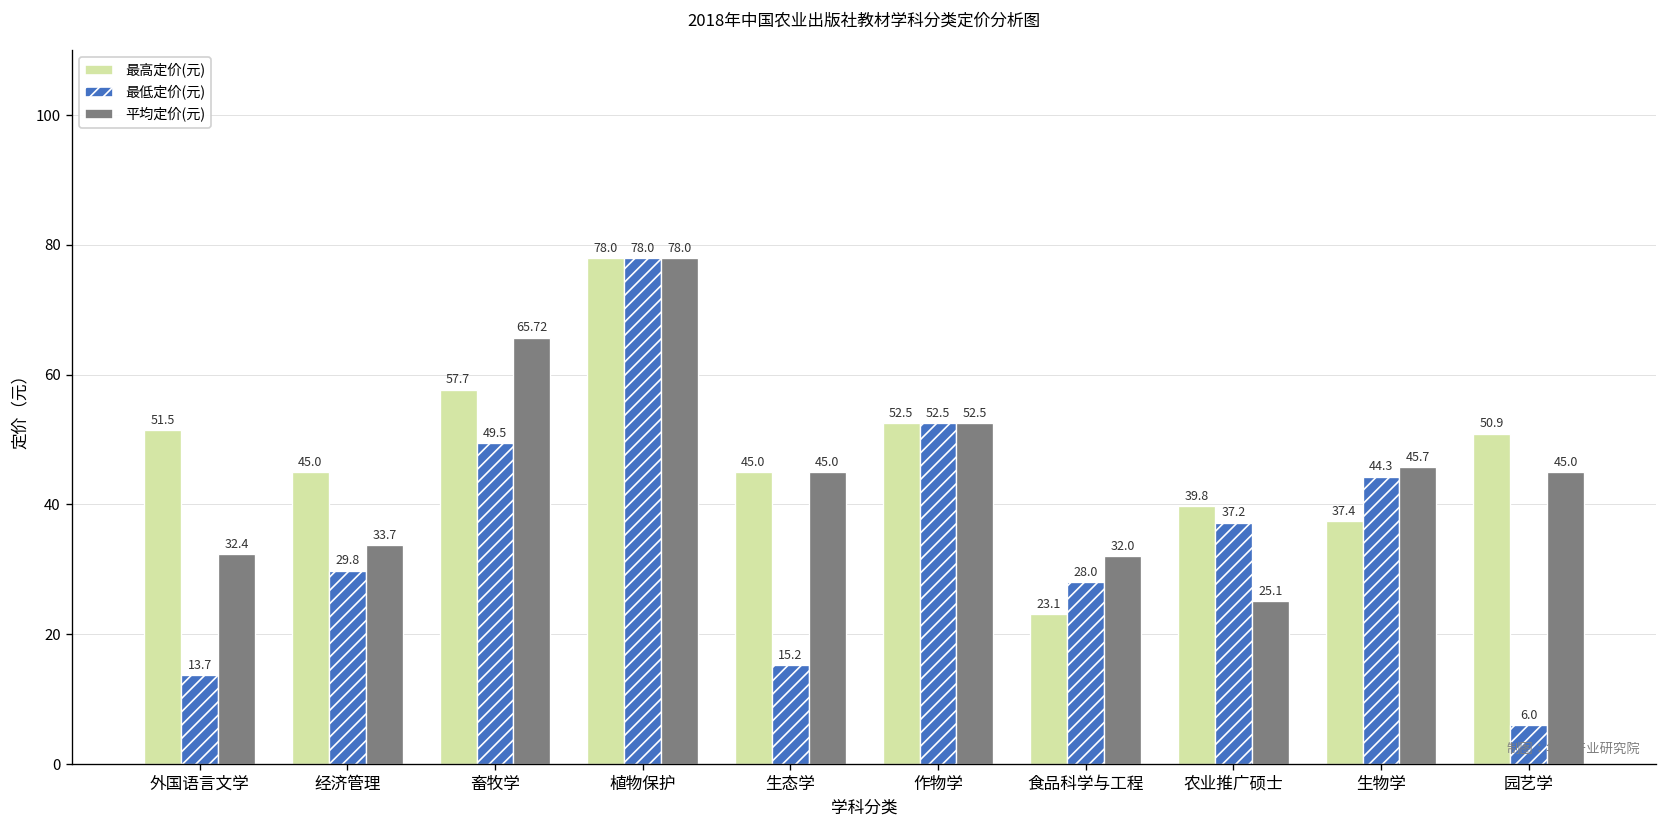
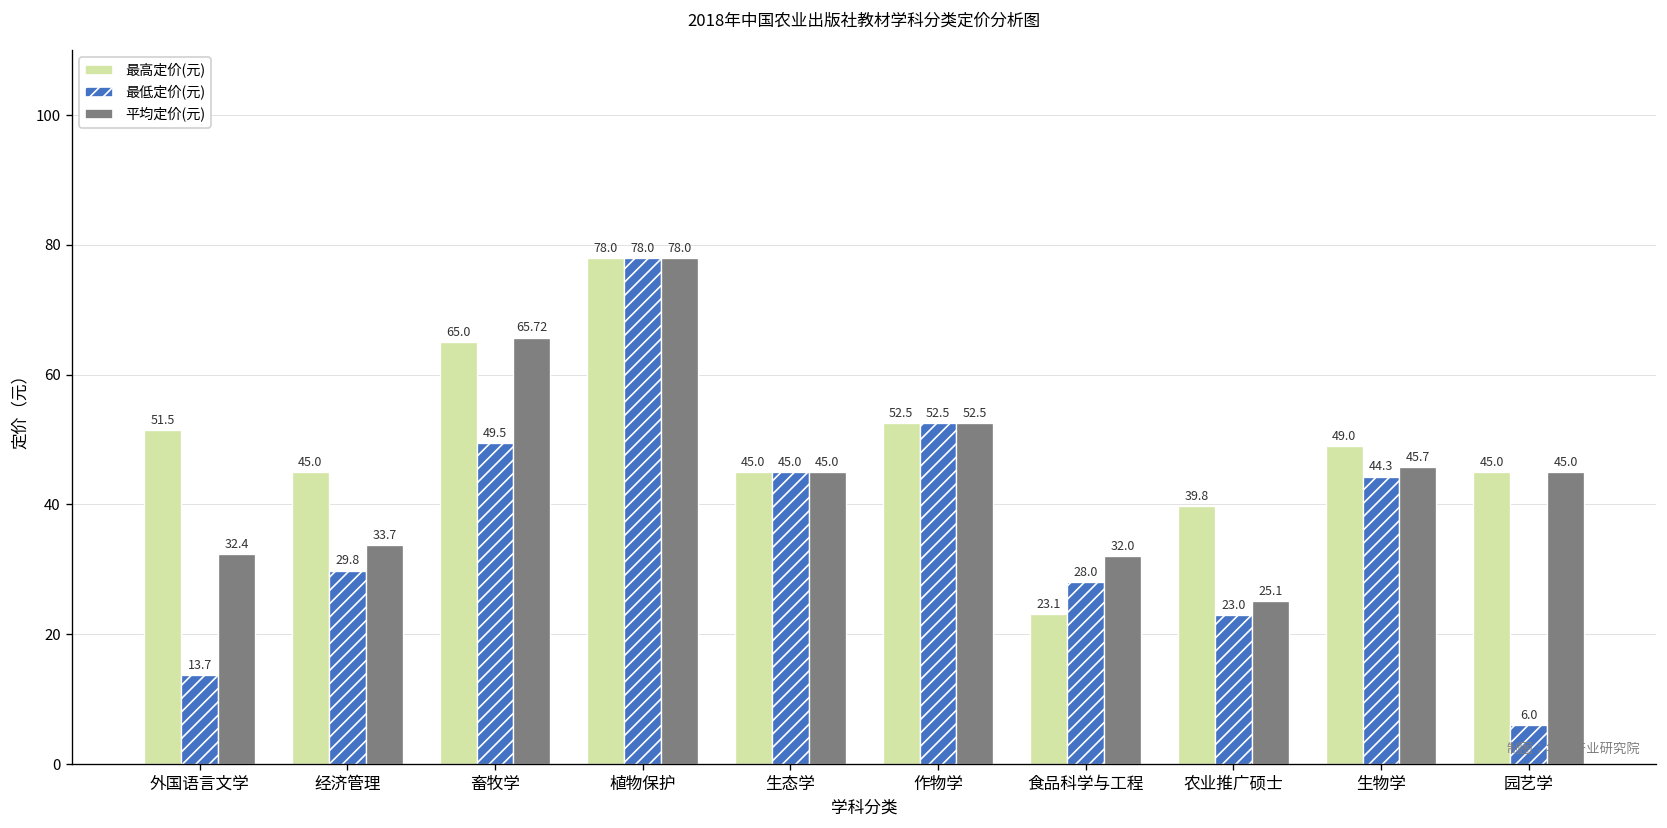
最高定价(元), 畜牧学: 57.7 -> 65.0
最低定价(元), 生态学: 15.2 -> 45.0
最低定价(元), 农业推广硕士: 37.2 -> 23.0
最高定价(元), 生物学: 37.4 -> 49.0
最高定价(元), 园艺学: 50.9 -> 45.0
